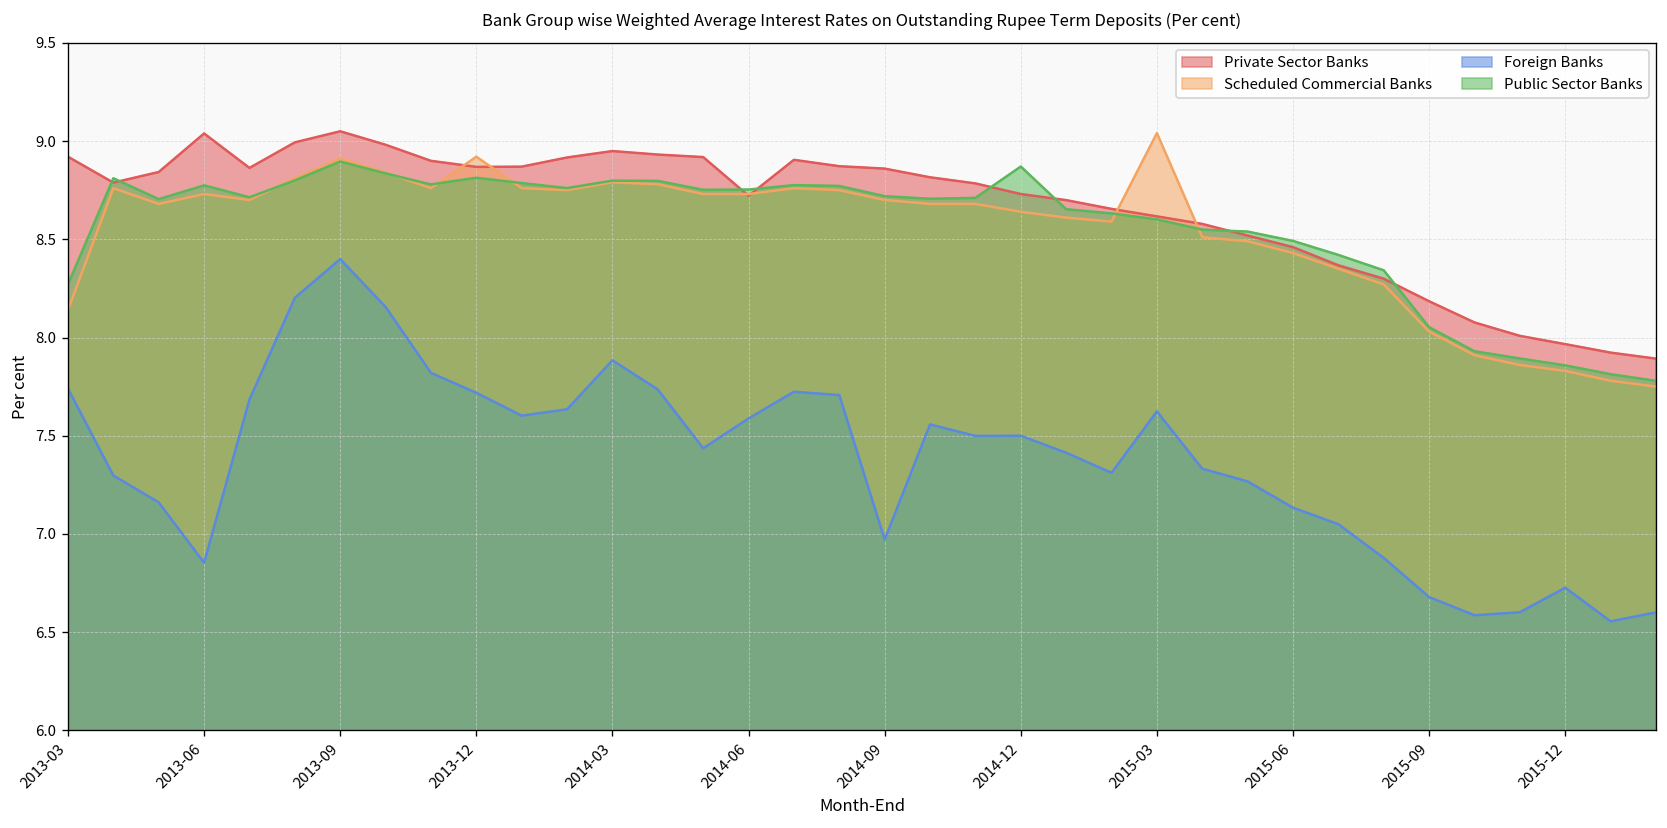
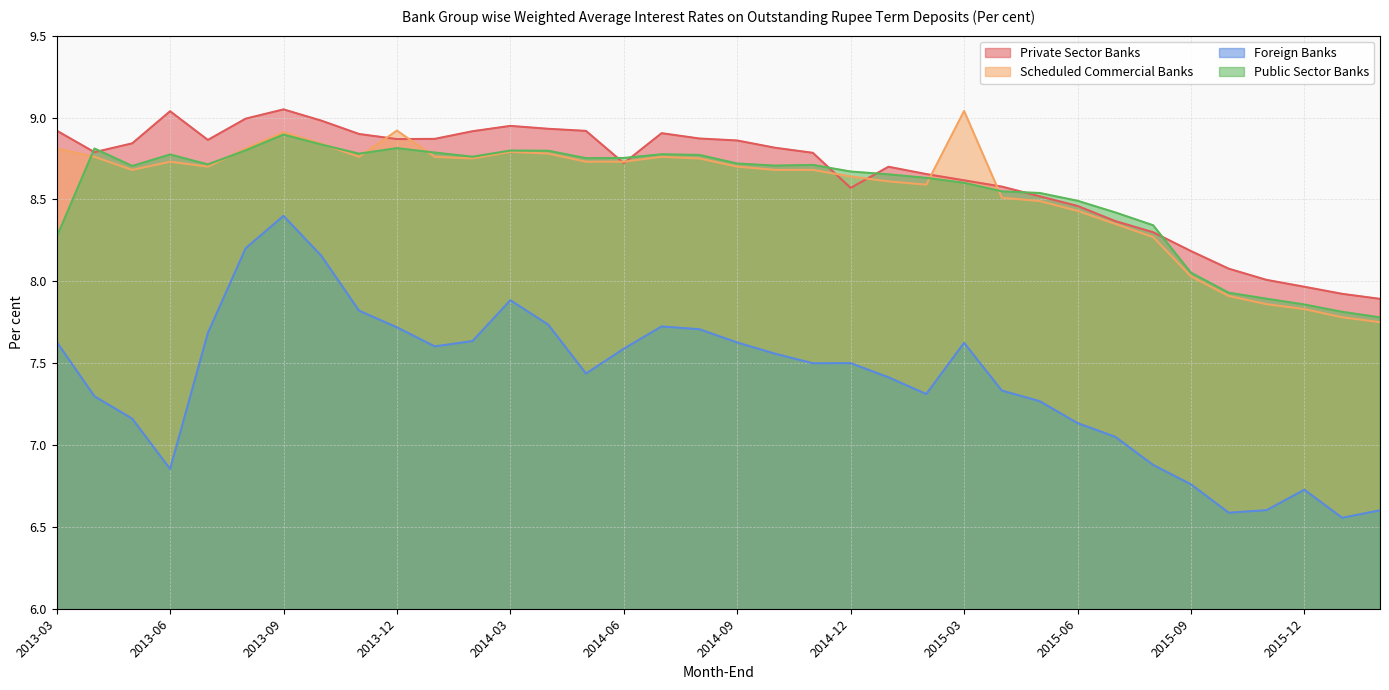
Scheduled Commercial Banks, 2013-03: 8.14 -> 8.81
Foreign Banks, 2013-03: 7.74 -> 7.63
Foreign Banks, 2014-09: 6.97 -> 7.63
Private Sector Banks, 2014-12: 8.73 -> 8.57
Public Sector Banks, 2014-12: 8.87 -> 8.67
Foreign Banks, 2015-09: 6.68 -> 6.76
